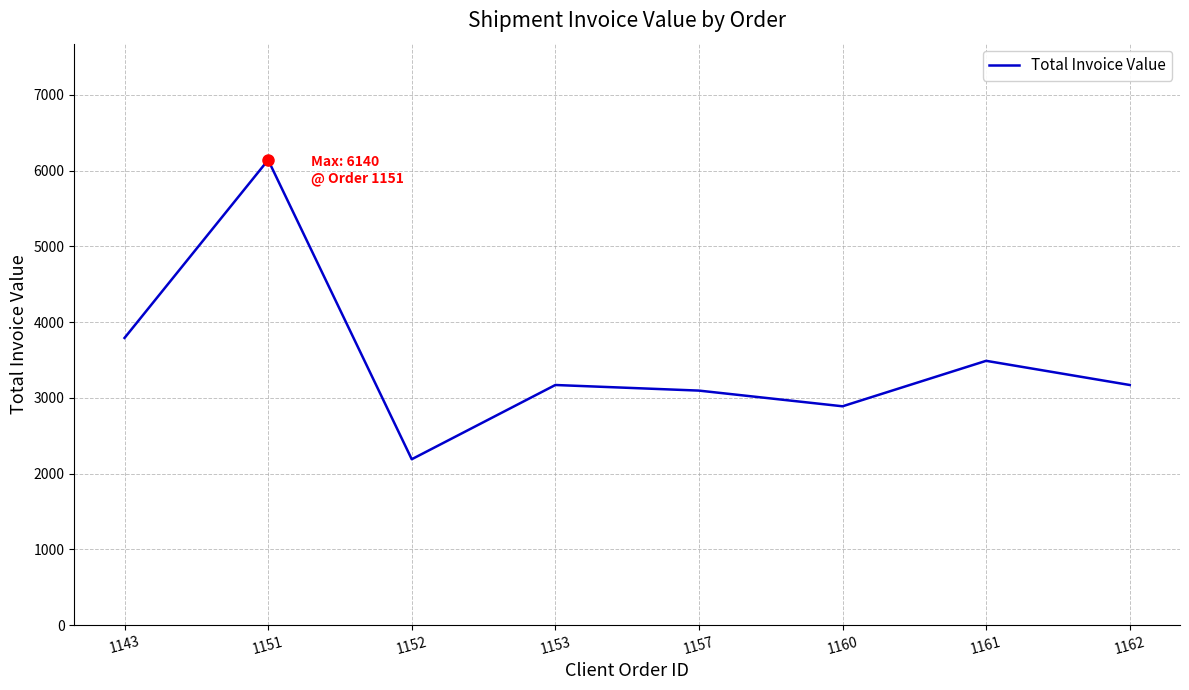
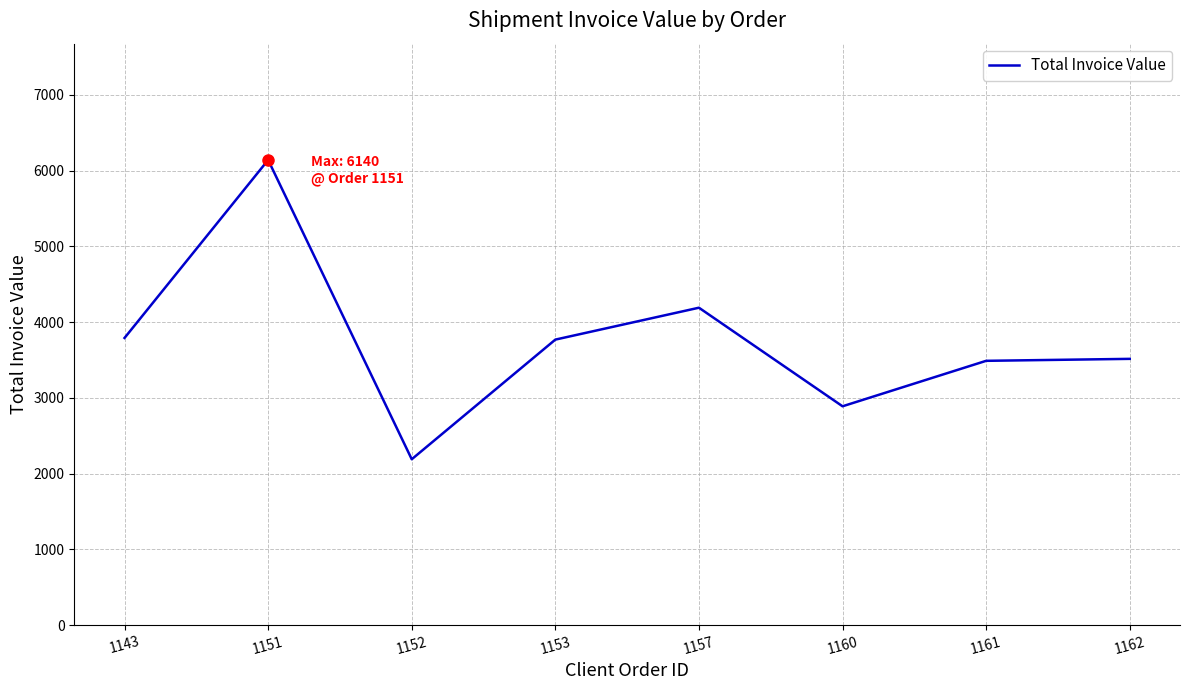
Total Invoice Value, 1153: 3200 -> 3800
Total Invoice Value, 1157: 3100 -> 4200
Total Invoice Value, 1162: 3200 -> 3500
